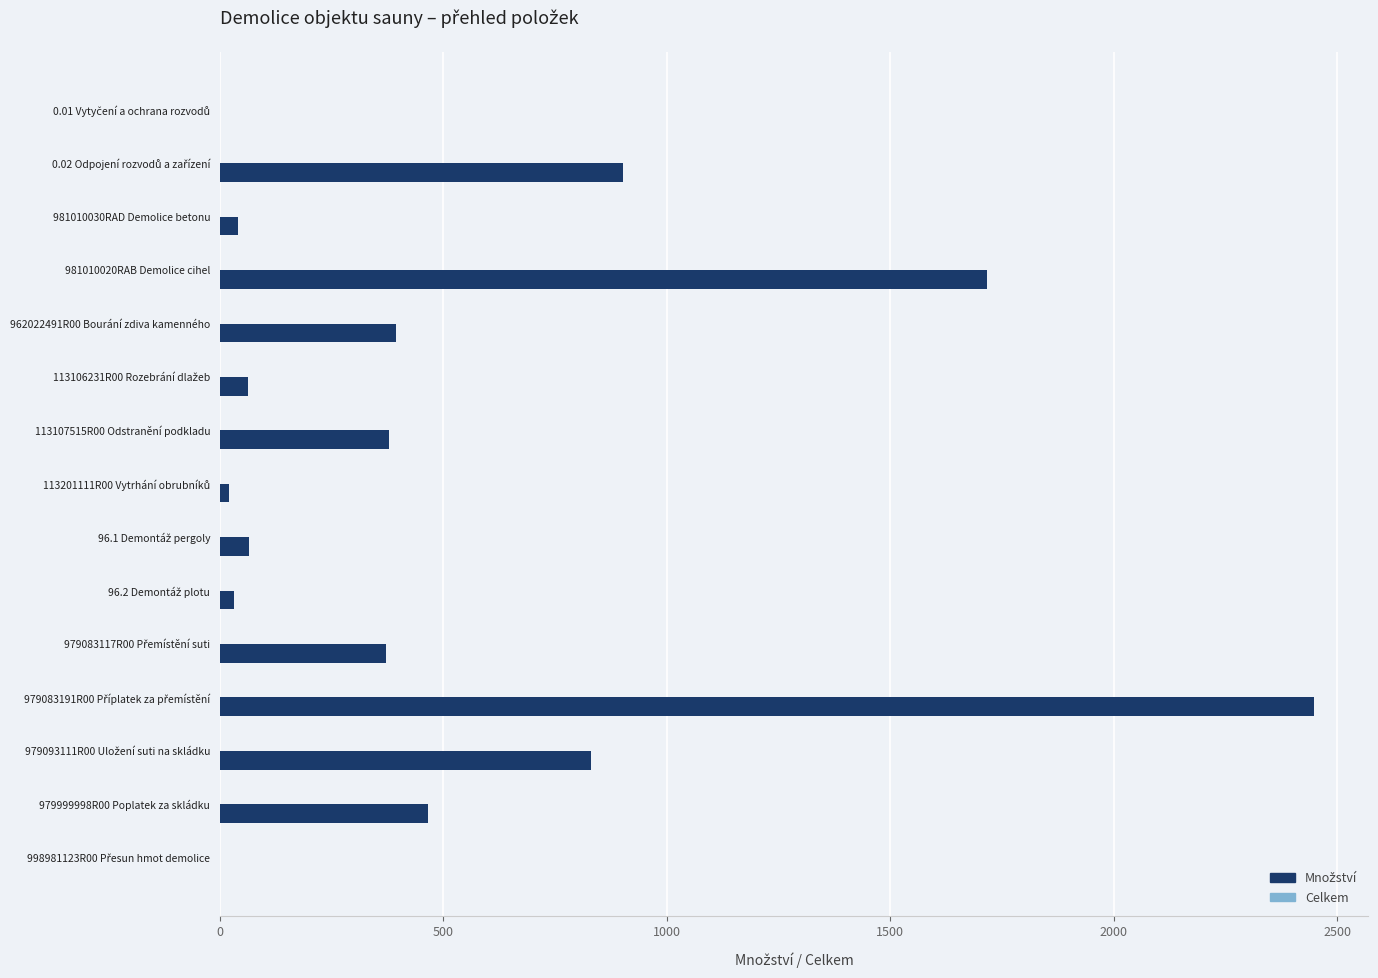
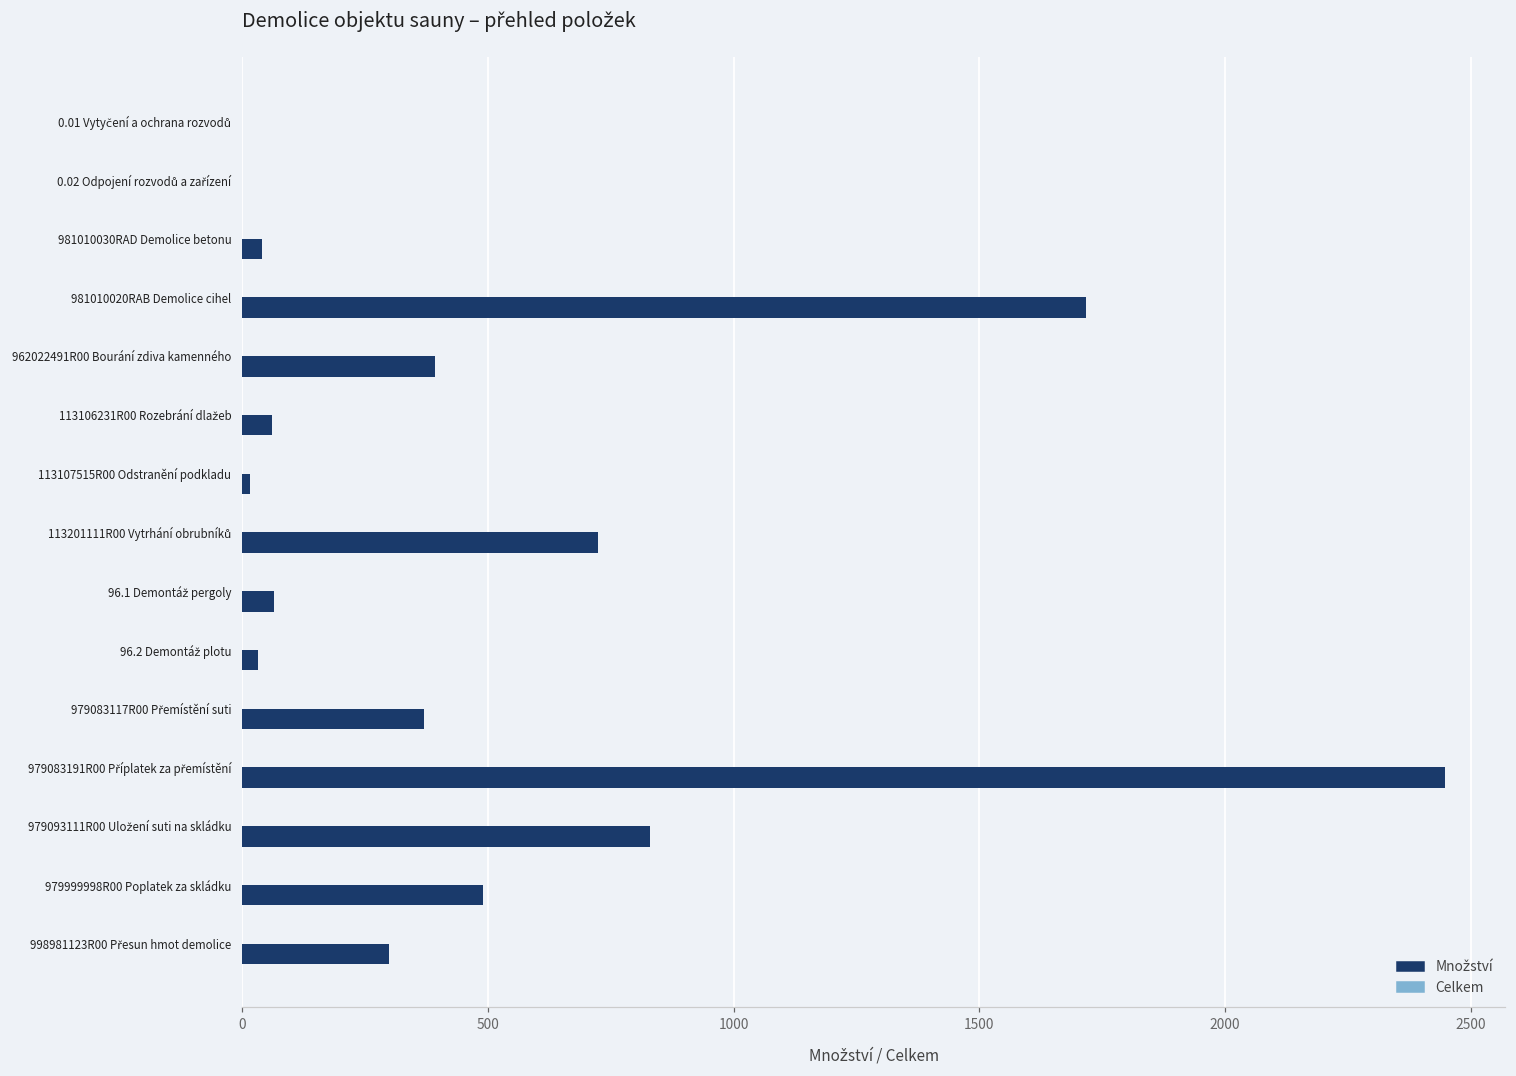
Množství, 0.02 Odpojení rozvodů a zařízení: 900 -> 0
Množství, 113107515R00 Odstranění podkladu: 380 -> 20
Množství, 113201111R00 Vytrhání obrubníků: 20 -> 720
Množství, 979999998R00 Poplatek za skládku: 470 -> 490
Množství, 998981123R00 Přesun hmot demolice: 0 -> 300
